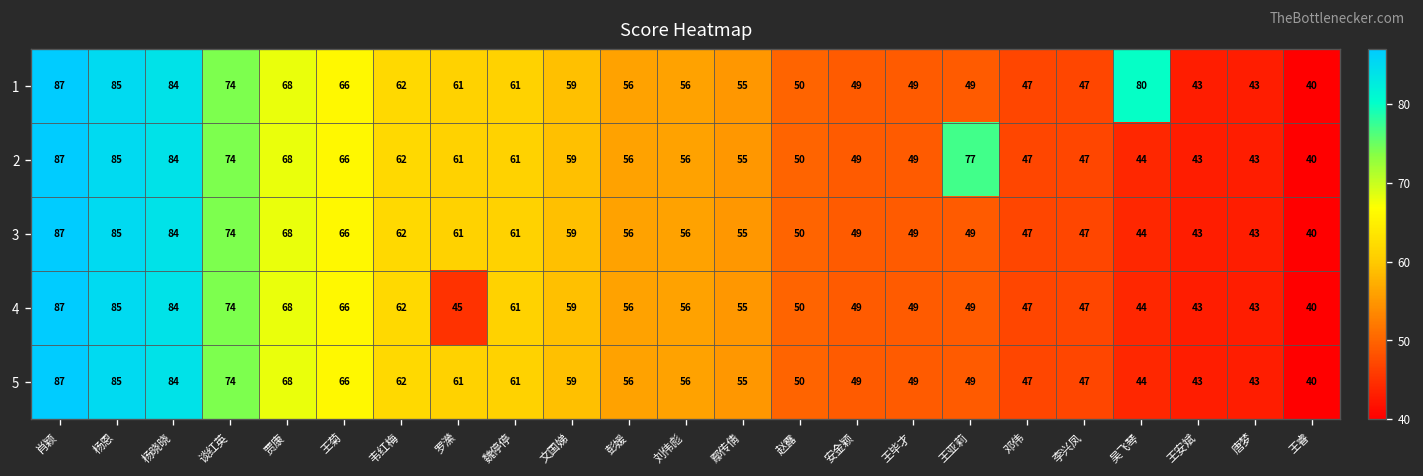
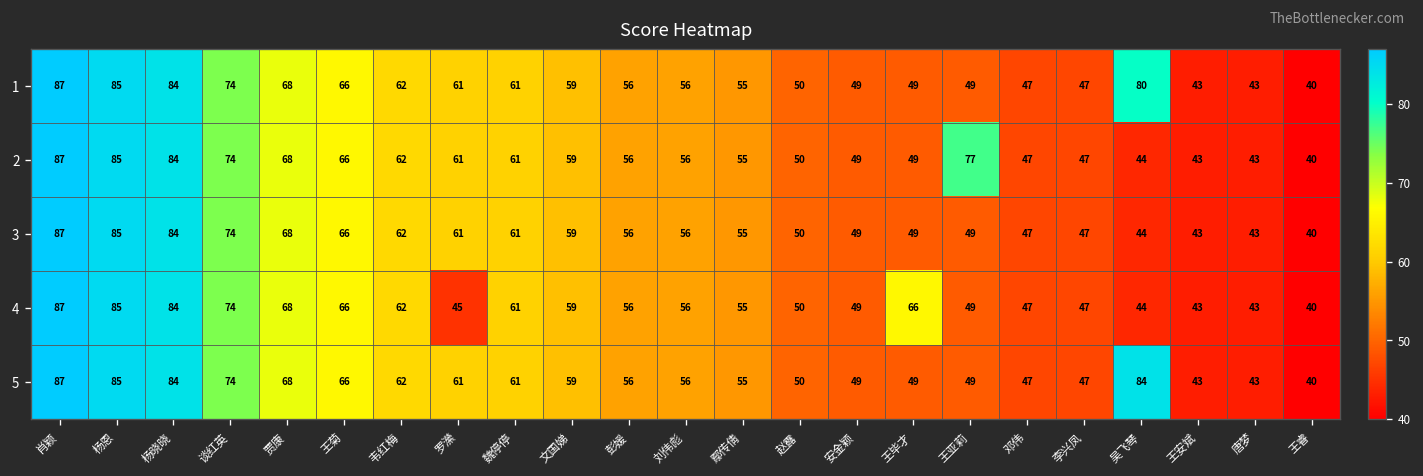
4, 王毕才: 49 -> 66
5, 吴飞琴: 44 -> 84
